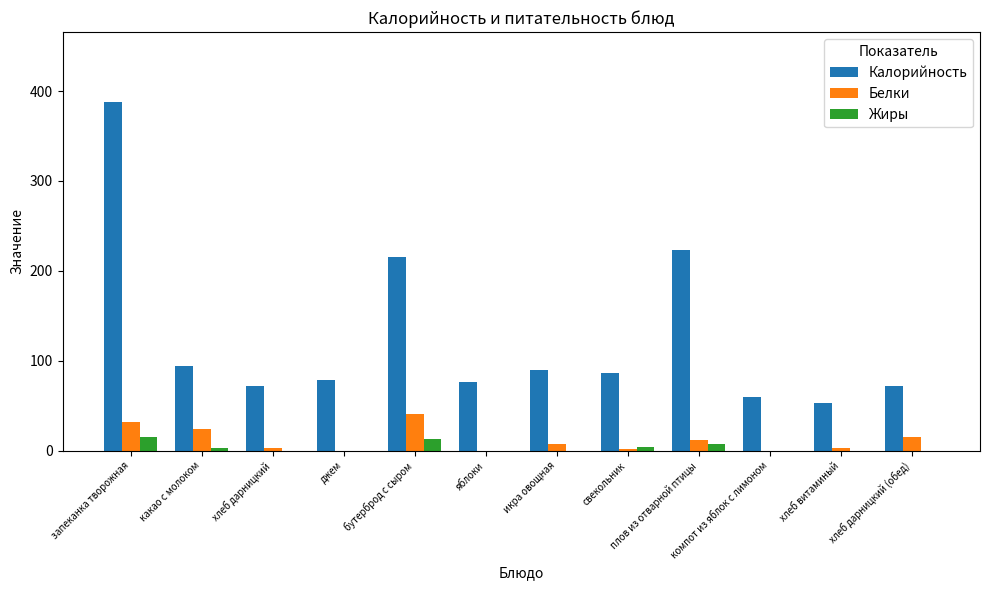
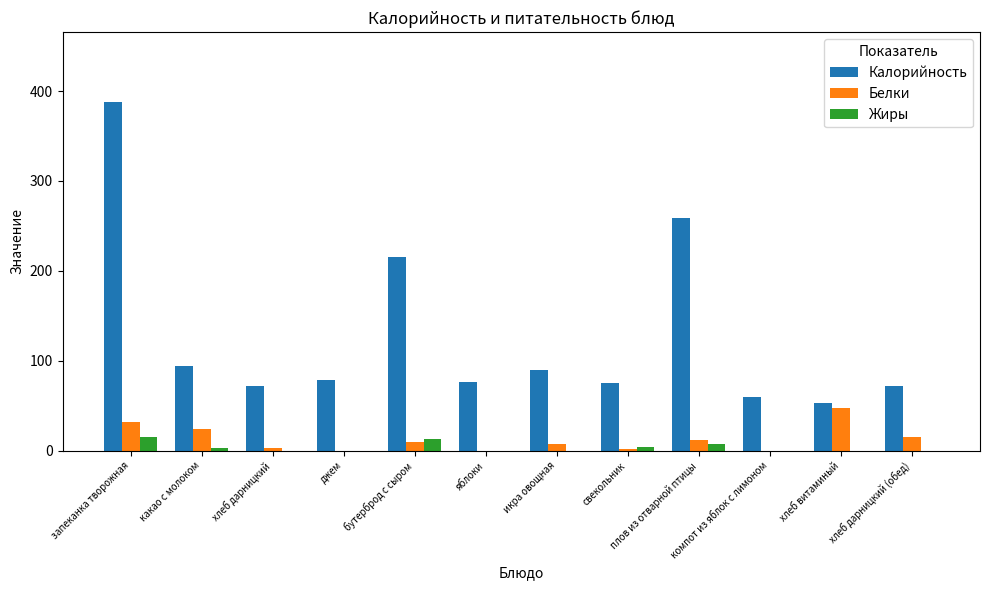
Белки, бутерброд с сыром: 40 -> 10
Калорийность, свекольник: 90 -> 80
Калорийность, плов из отварной птицы: 220 -> 260
Белки, хлеб витаминый: 0 -> 50
